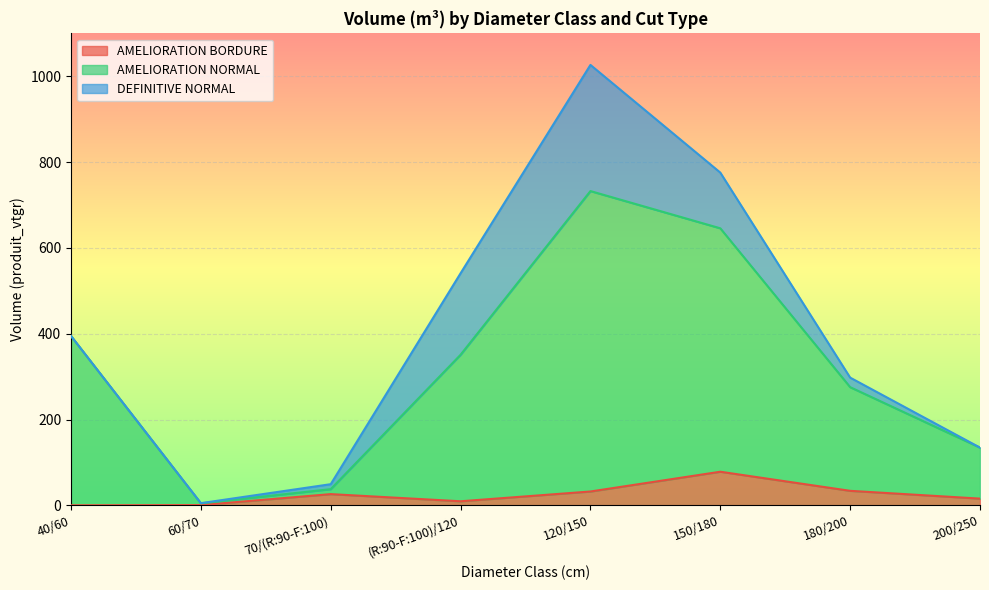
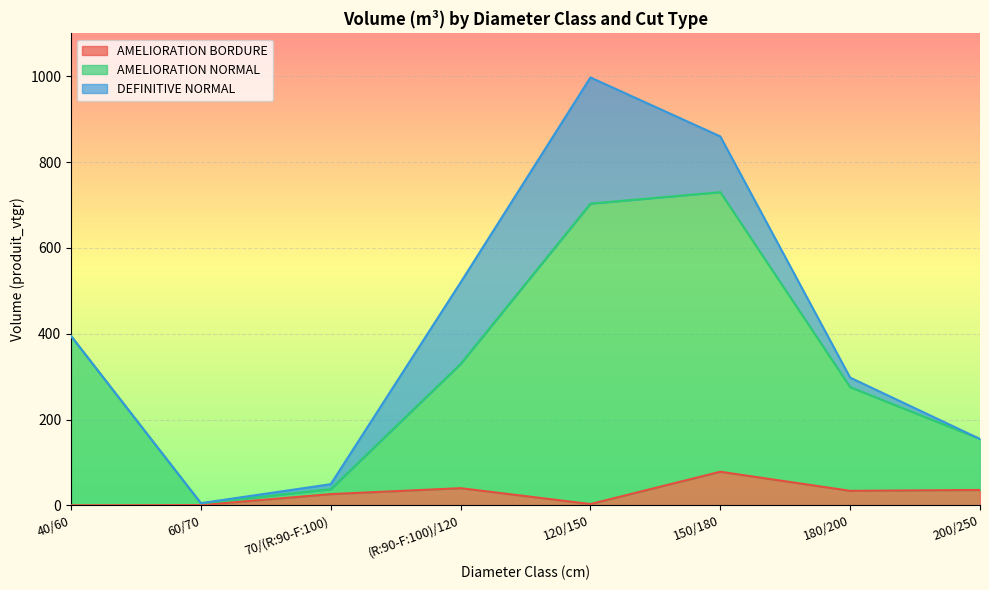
AMELIORATION BORDURE, (R:90-F:100)/120: 10 -> 40
AMELIORATION NORMAL, (R:90-F:100)/120: 340 -> 290
AMELIORATION BORDURE, 120/150: 30 -> 0
AMELIORATION NORMAL, 150/180: 570 -> 650
AMELIORATION BORDURE, 200/250: 20 -> 40
